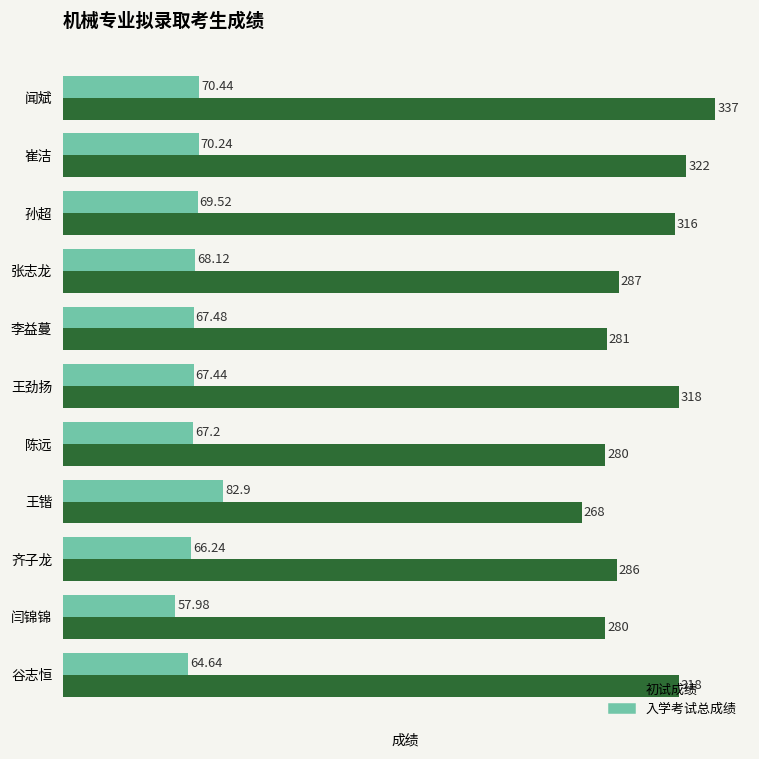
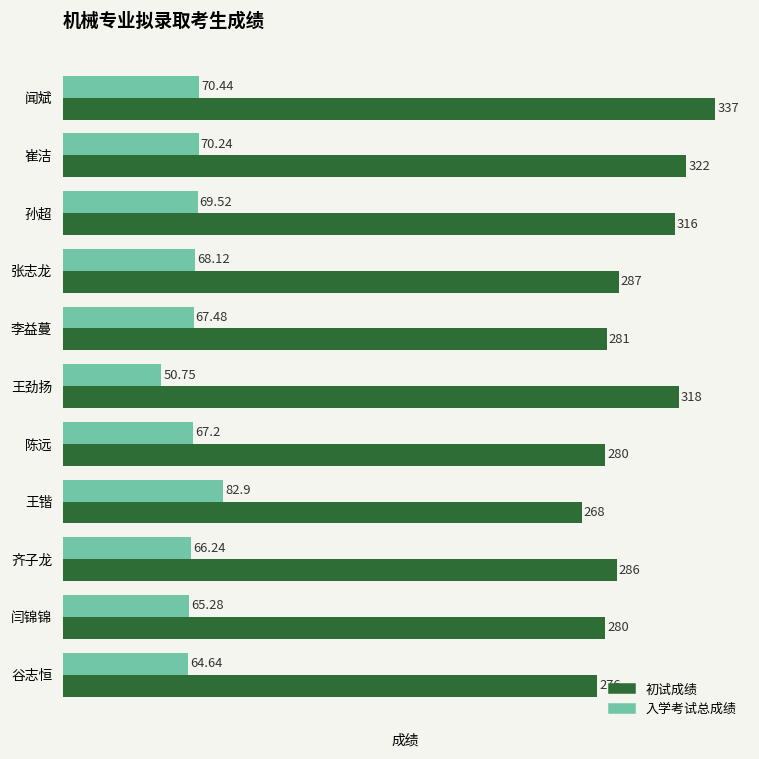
入学考试总成绩, 王劲扬: 67.44 -> 50.75
入学考试总成绩, 闫锦锦: 57.98 -> 65.28
初试成绩, 谷志恒: 318 -> 276
